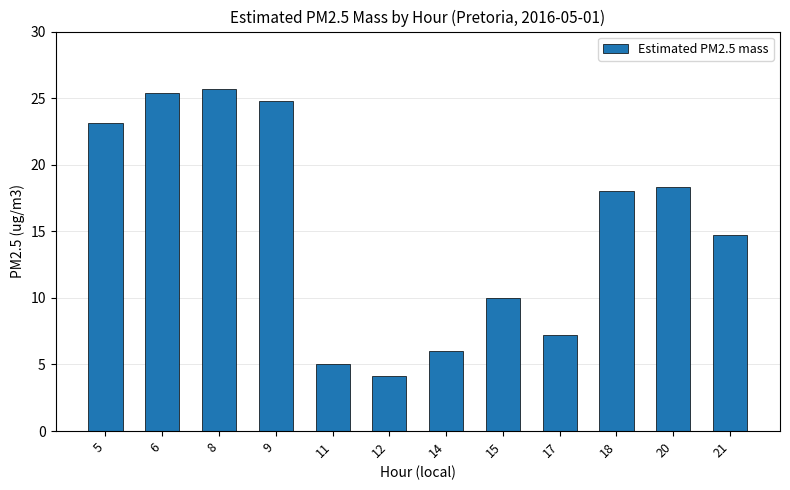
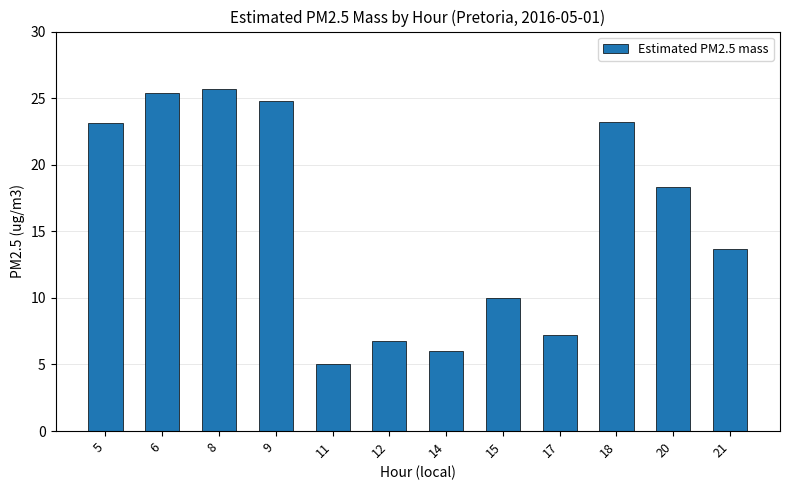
12: 4.1 -> 6.8
18: 18.0 -> 23.2
21: 14.7 -> 13.7
